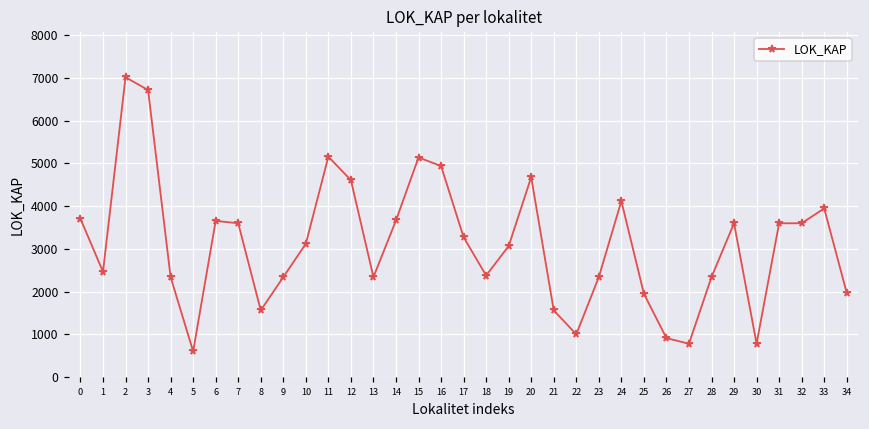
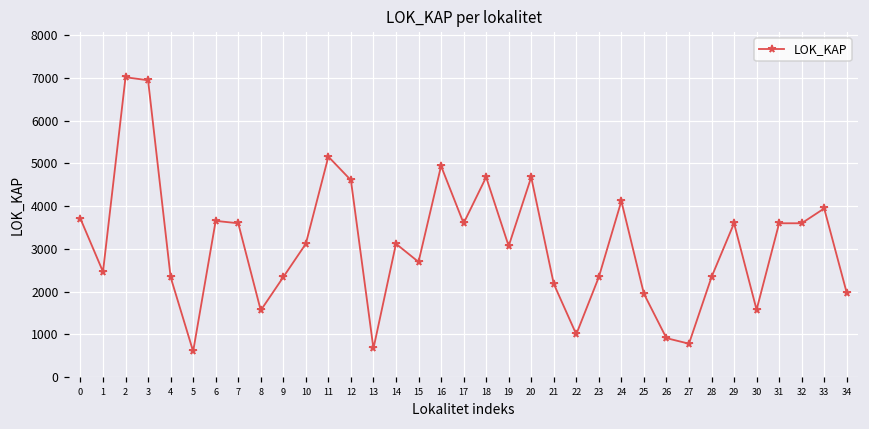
3: 6700 -> 6900
13: 2300 -> 700
14: 3700 -> 3100
15: 5100 -> 2700
17: 3300 -> 3600
18: 2400 -> 4700
21: 1600 -> 2200
30: 800 -> 1600
